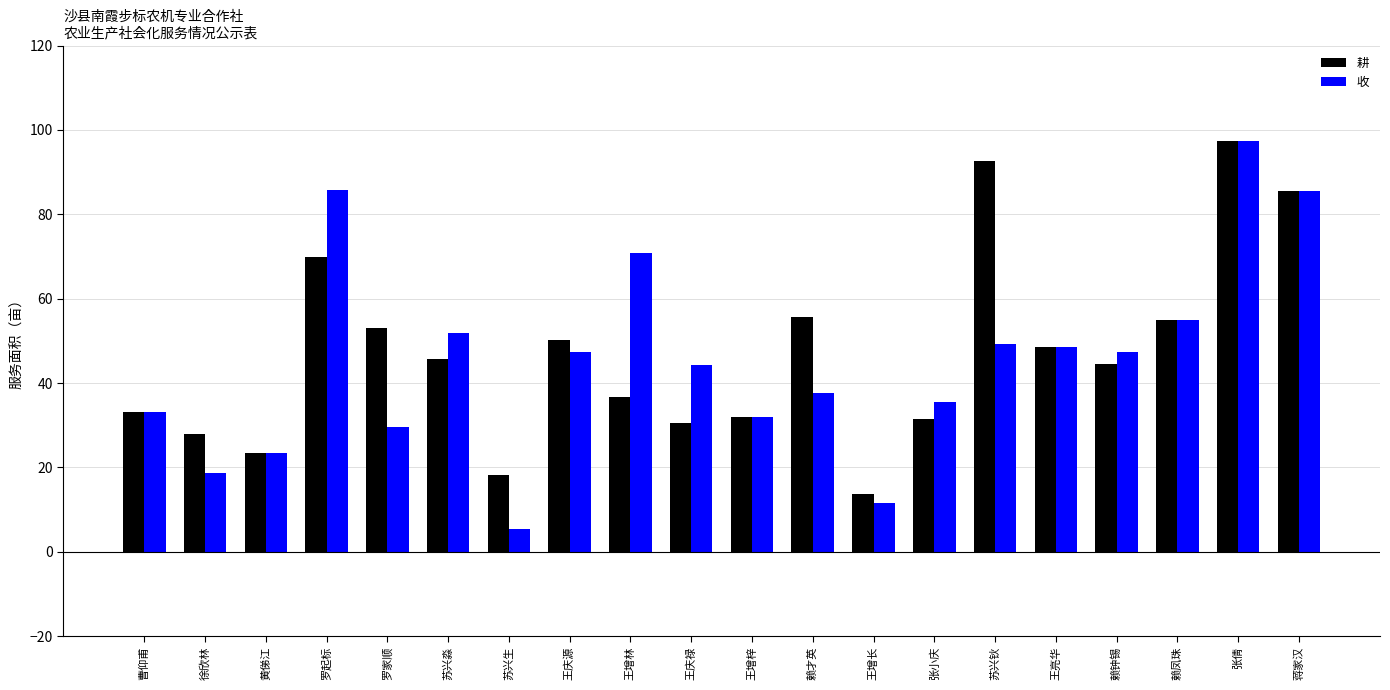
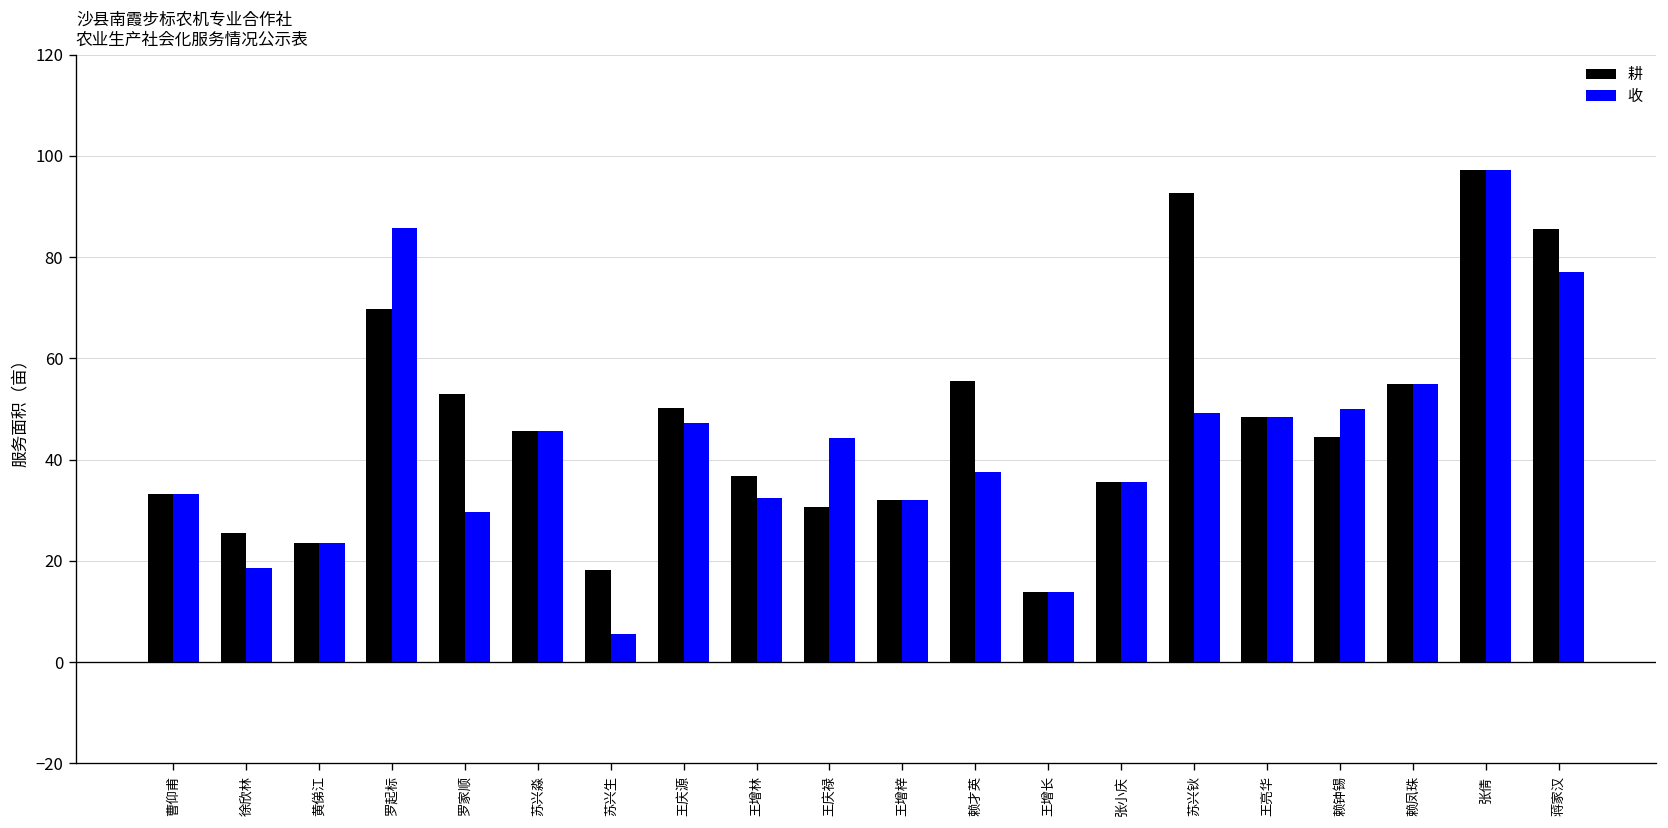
耕, 徐欣林: 28 -> 26
收, 苏兴淼: 52 -> 46
收, 王增林: 71 -> 33
收, 王增长: 12 -> 14
耕, 张小庆: 32 -> 36
收, 赖钟锡: 47 -> 50
收, 蒋家汉: 86 -> 77
